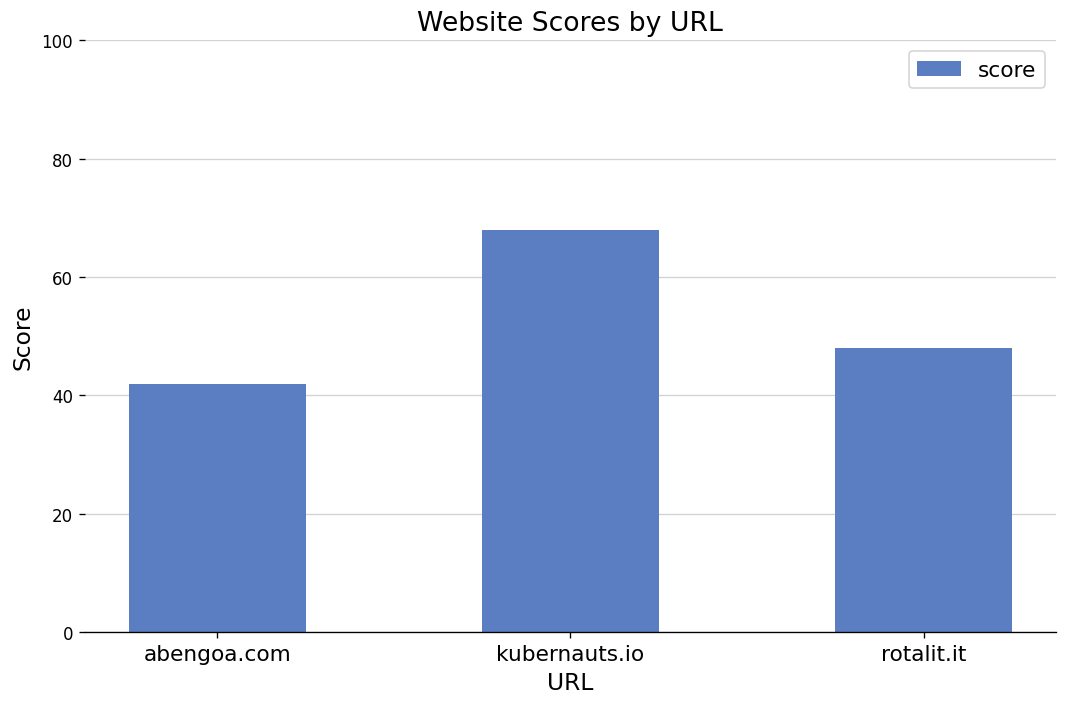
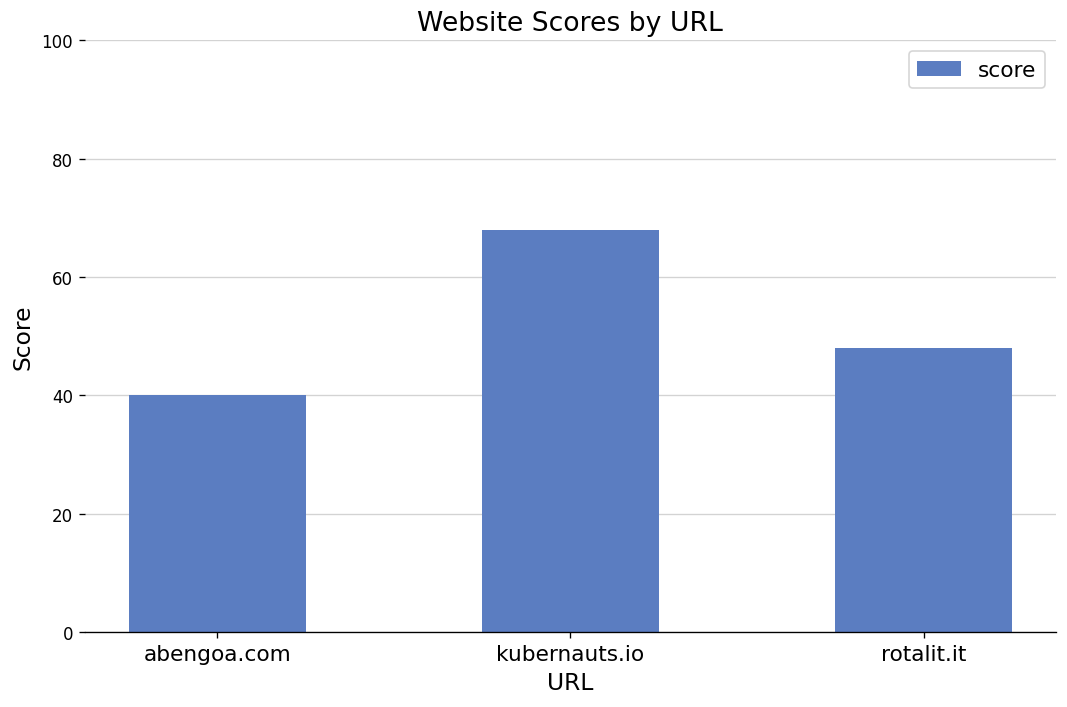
abengoa.com: 42 -> 40
